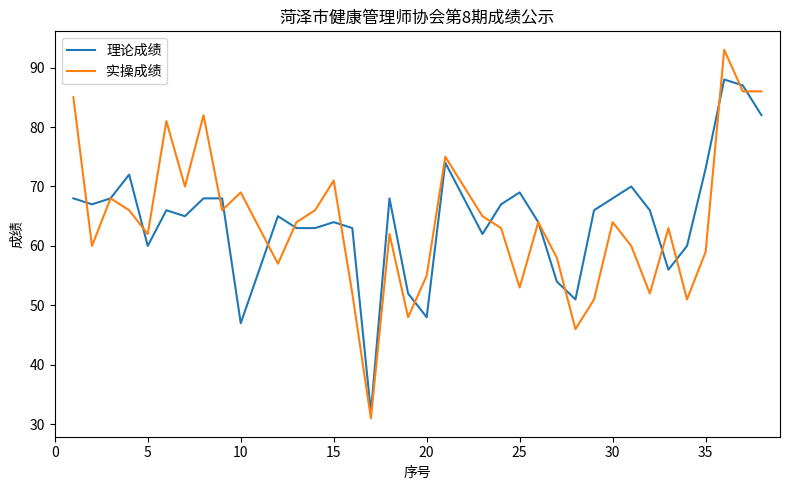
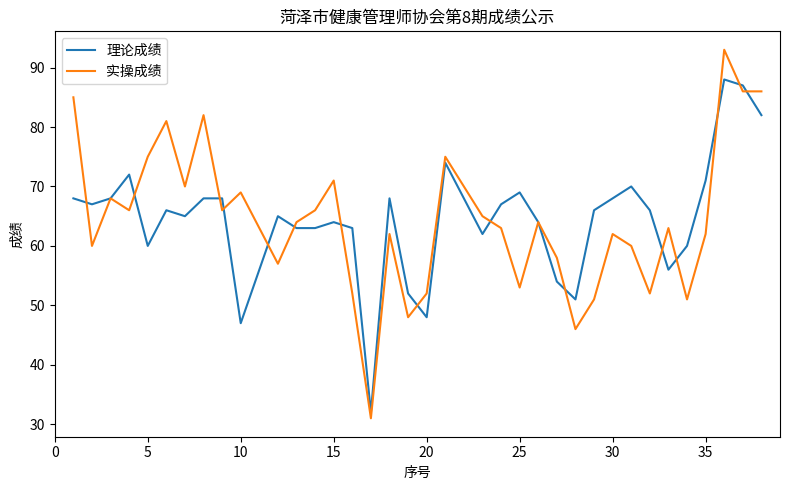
实操成绩, 5: 62 -> 75
实操成绩, 20: 55 -> 52
实操成绩, 30: 64 -> 62
理论成绩, 35: 73 -> 71
实操成绩, 35: 59 -> 62
